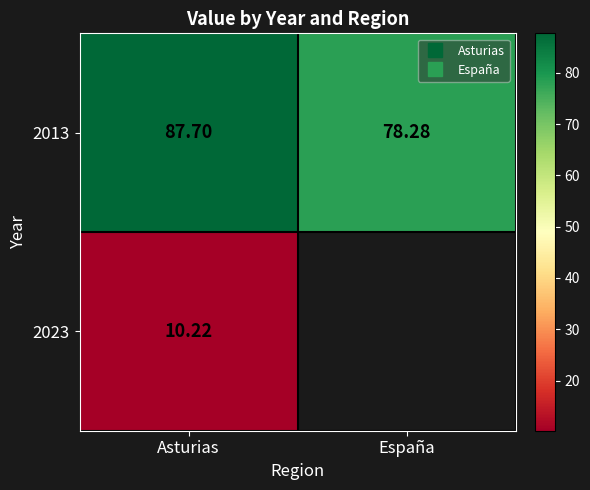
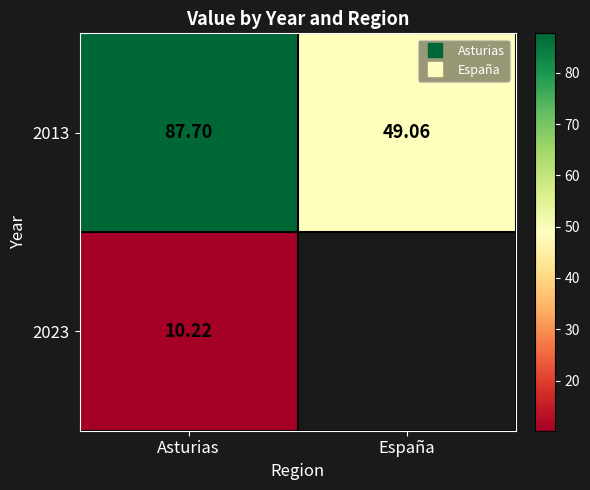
2013, España: 78.28 -> 49.06
